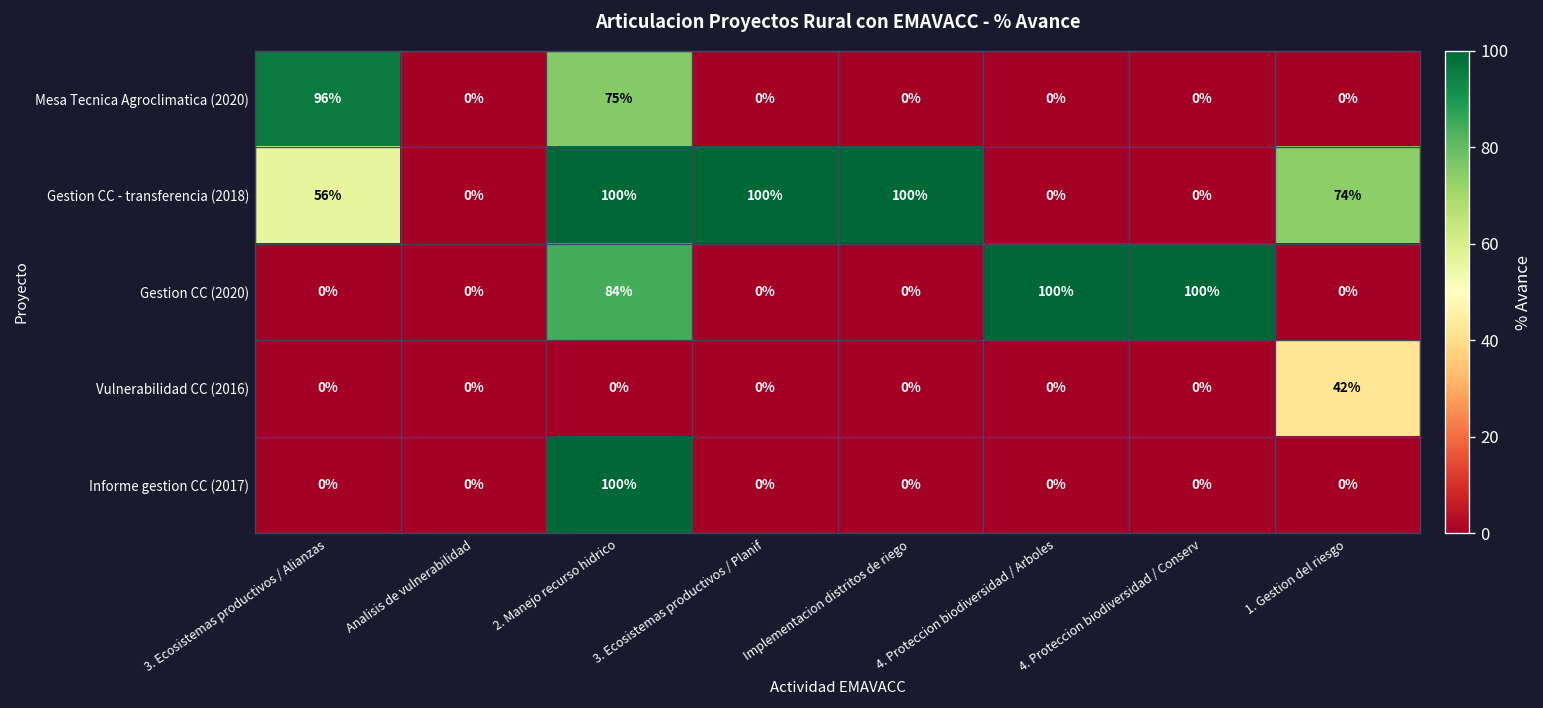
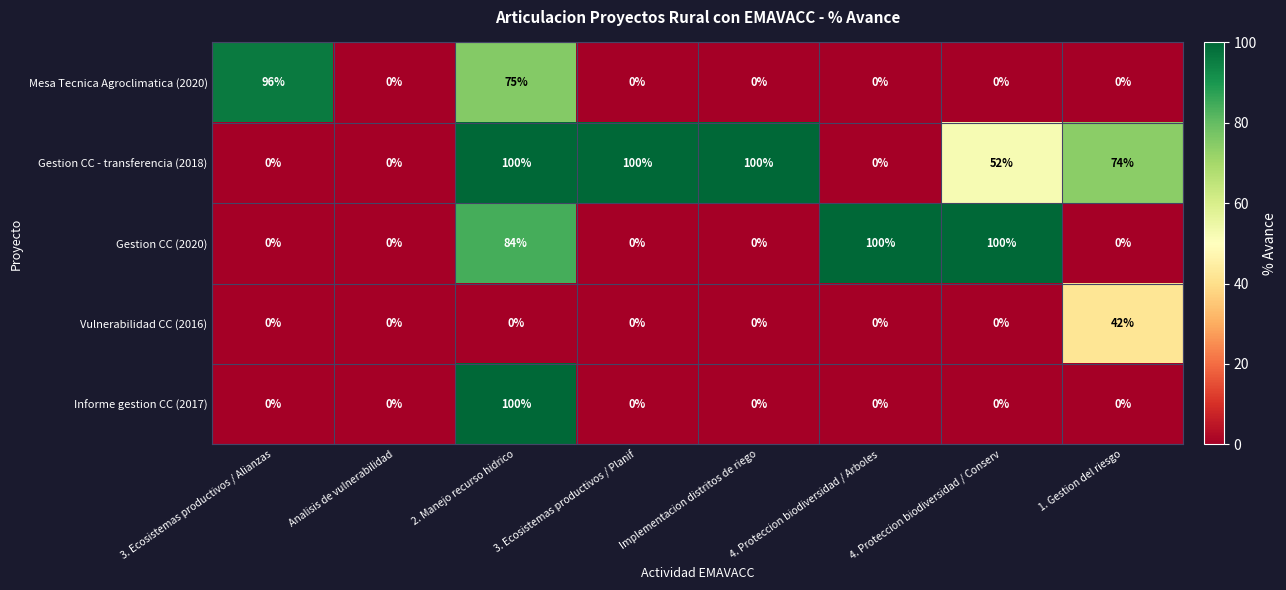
Gestion CC - transferencia (2018), 3. Ecosistemas productivos / Alianzas: 56% -> 0%
Gestion CC - transferencia (2018), 4. Proteccion biodiversidad / Conserv: 0% -> 52%
